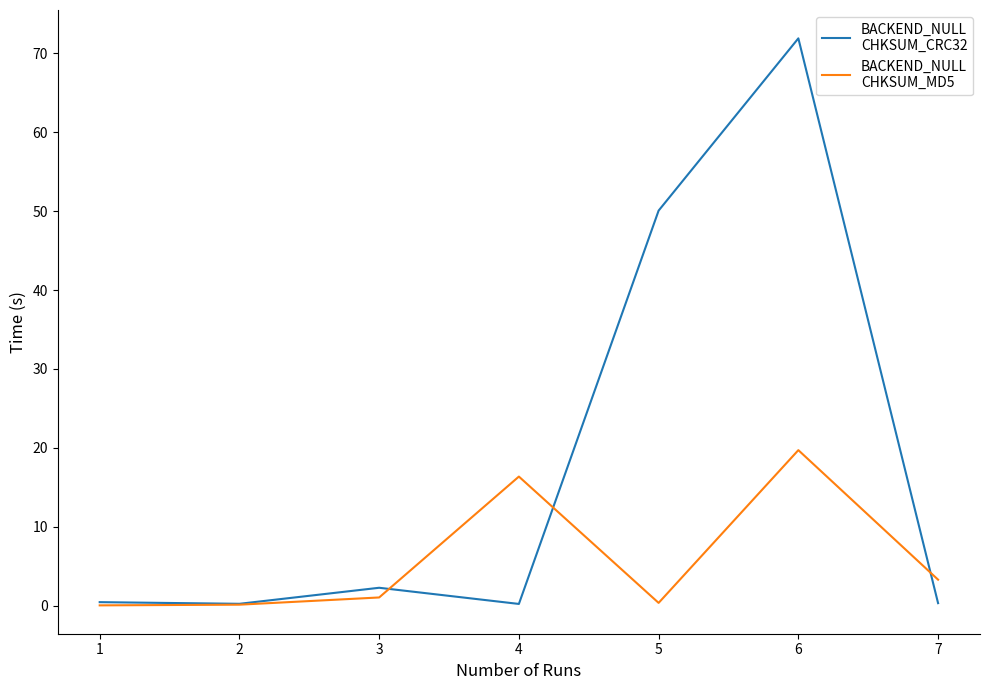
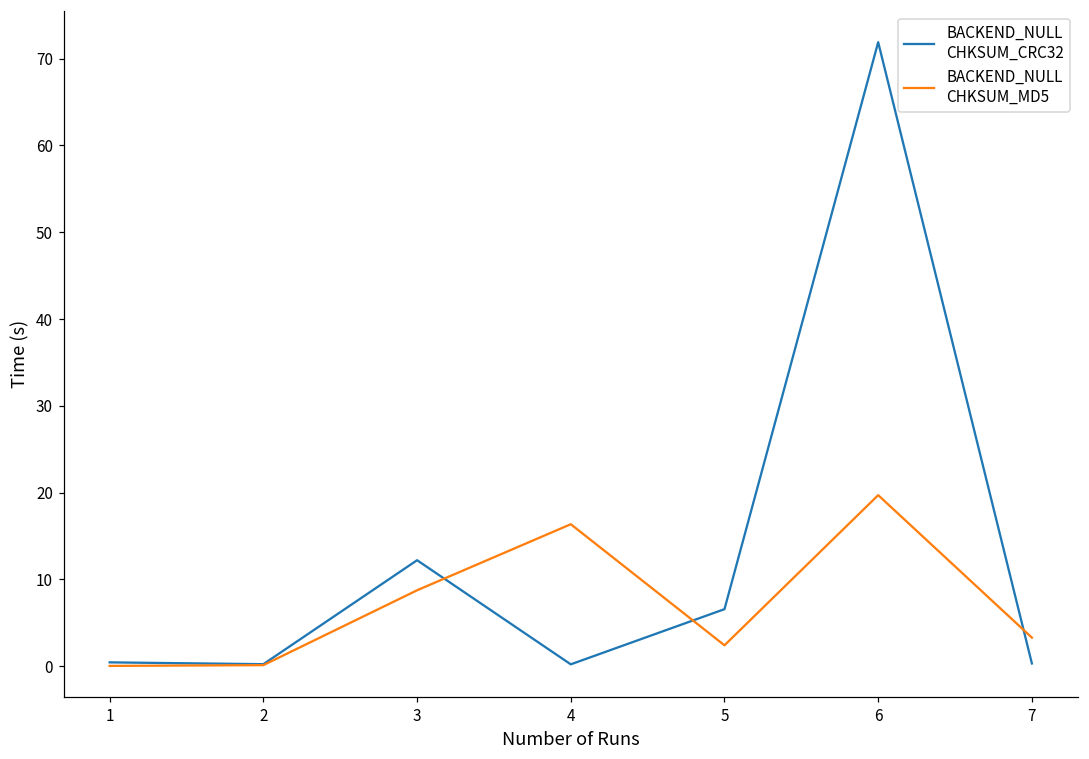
BACKEND_NULL CHKSUM_CRC32, 3: 2 -> 12
BACKEND_NULL CHKSUM_MD5, 3: 1 -> 9
BACKEND_NULL CHKSUM_CRC32, 5: 50 -> 7
BACKEND_NULL CHKSUM_MD5, 5: 0 -> 2
